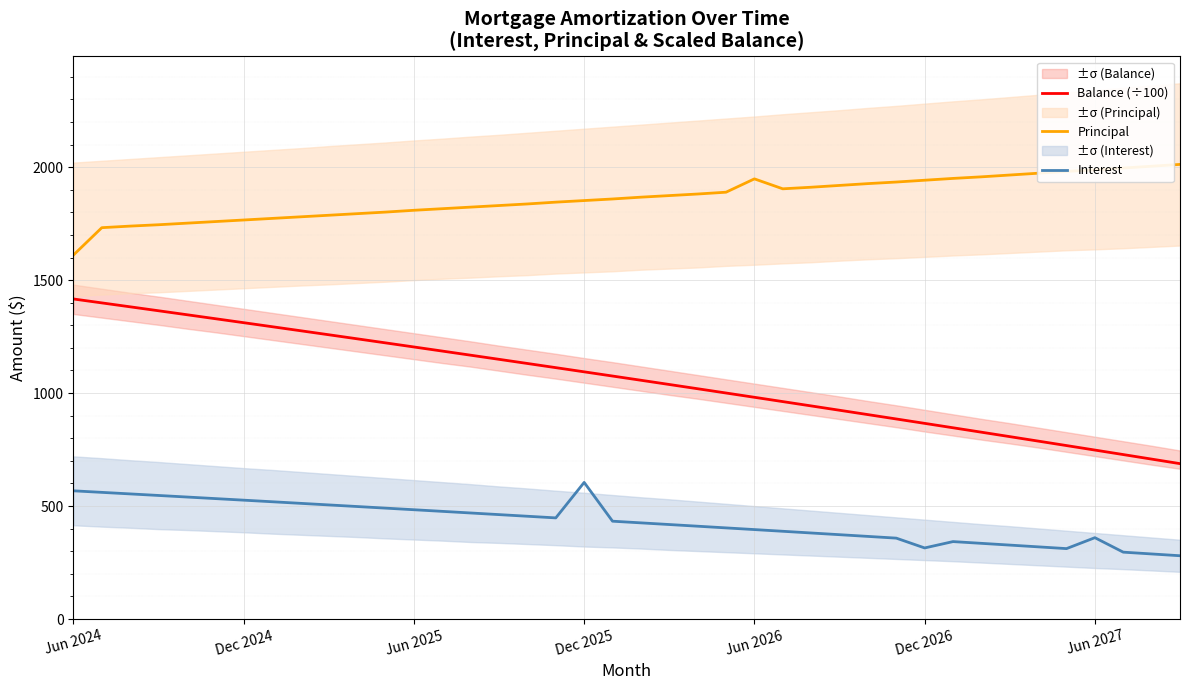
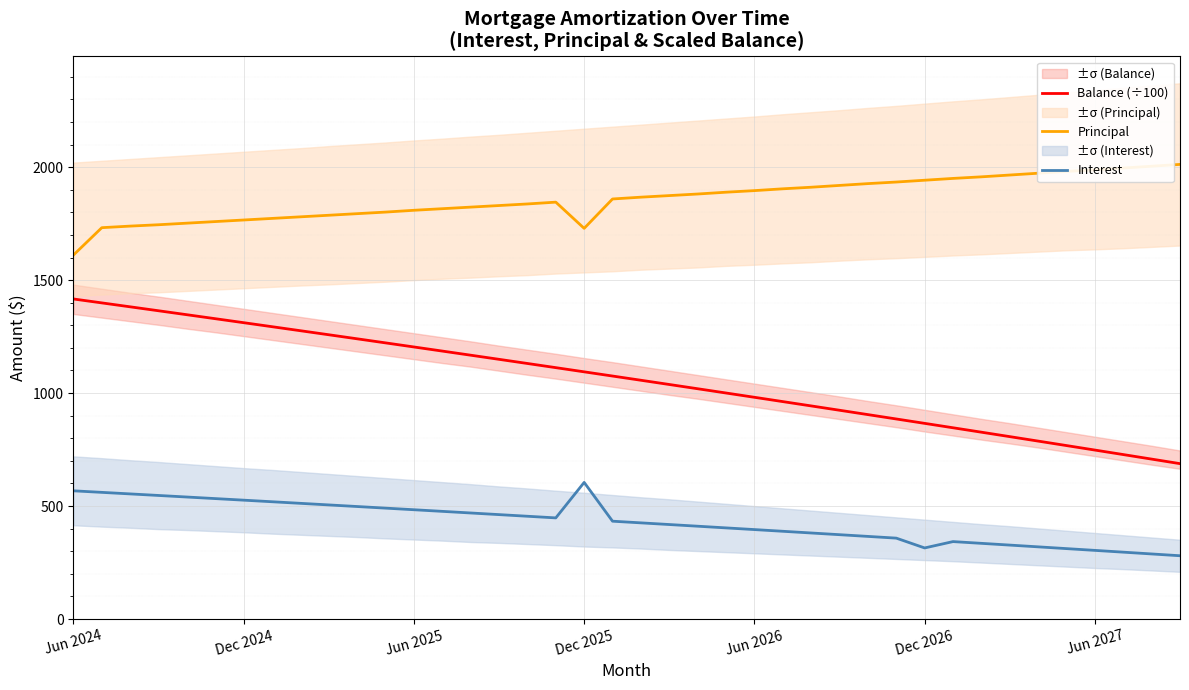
Principal, Dec 2025: 1850 -> 1730
Principal, Jun 2026: 1950 -> 1900
Interest, Jun 2027: 360 -> 300
